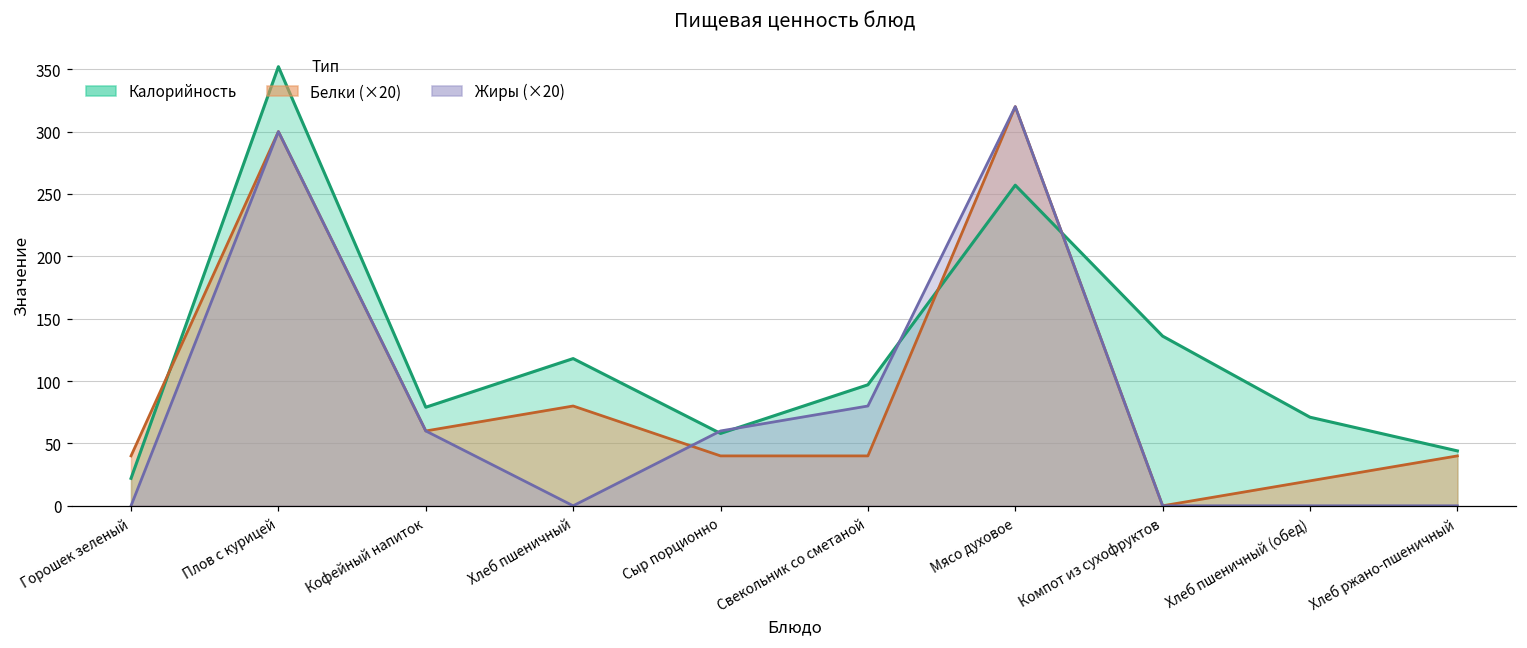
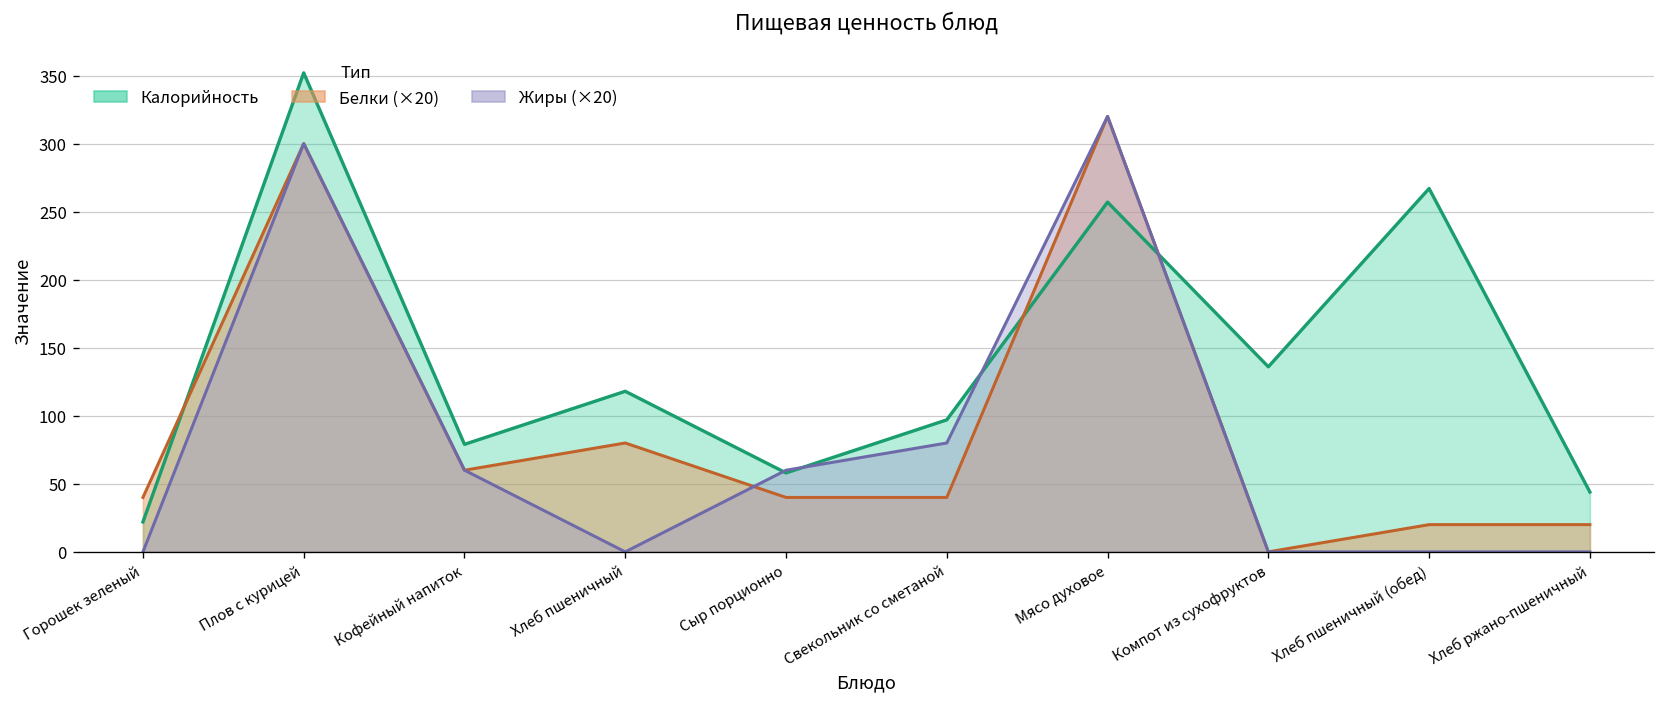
Калорийность, Хлеб пшеничный (обед): 71 -> 267
Белки (×20), Хлеб ржано-пшеничный: 40 -> 20
